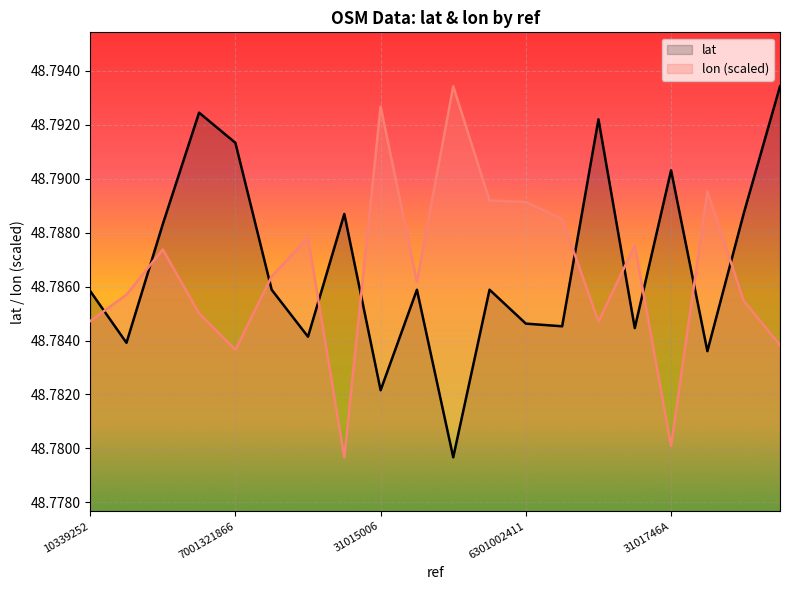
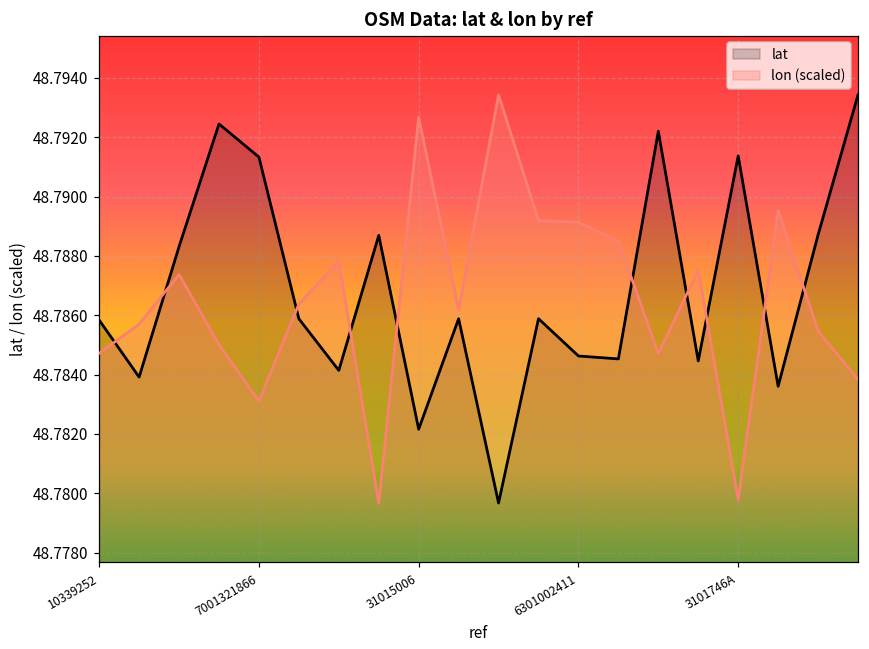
lon (scaled), 7001321866: 48.7837 -> 48.7831
lat, 3101746A: 48.7903 -> 48.7914
lon (scaled), 3101746A: 48.7801 -> 48.7798
